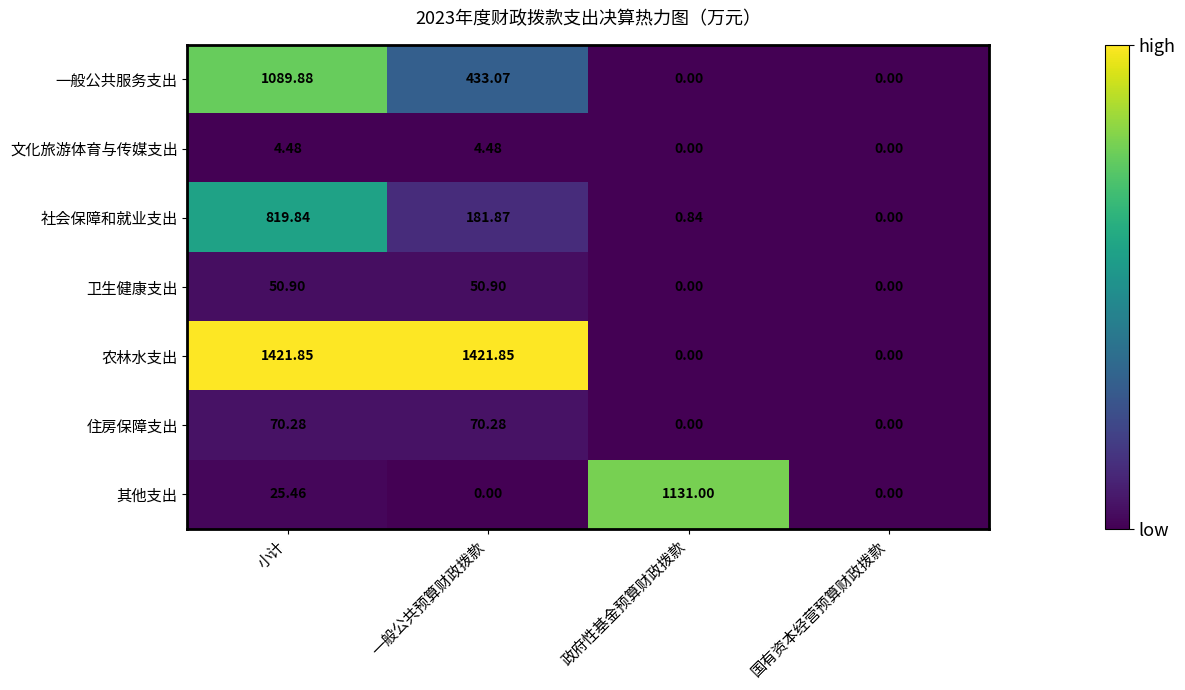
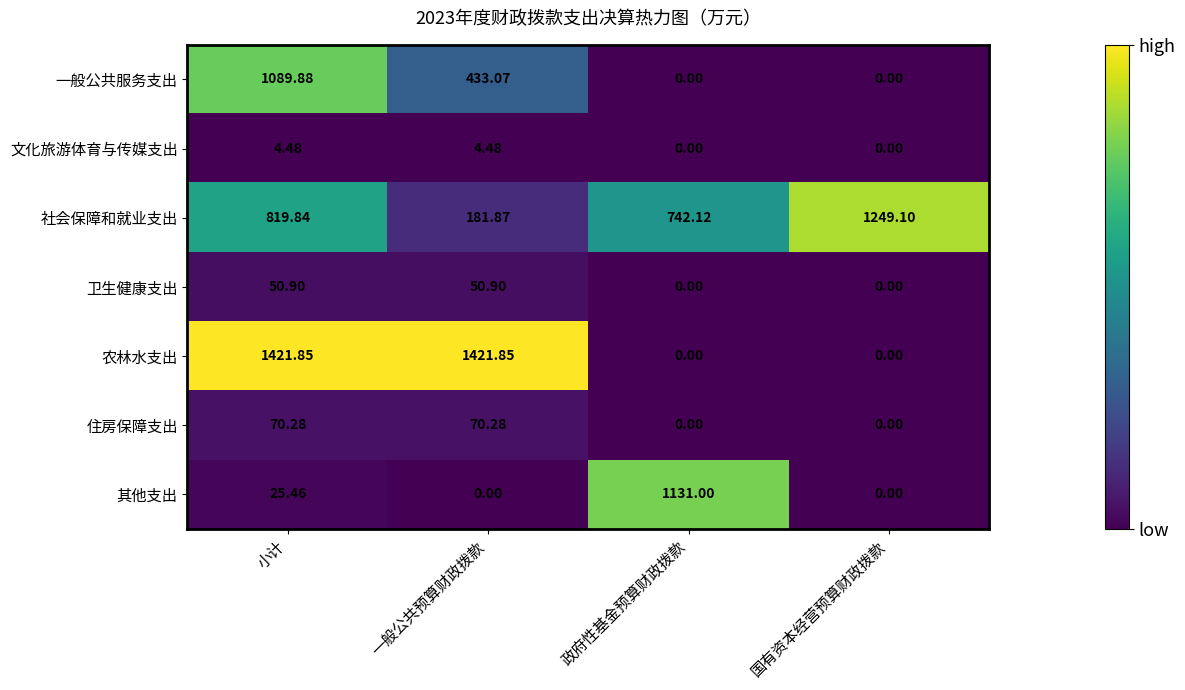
社会保障和就业支出, 政府性基金预算财政拨款: 0.84 -> 742.12
社会保障和就业支出, 国有资本经营预算财政拨款: 0.00 -> 1249.10
